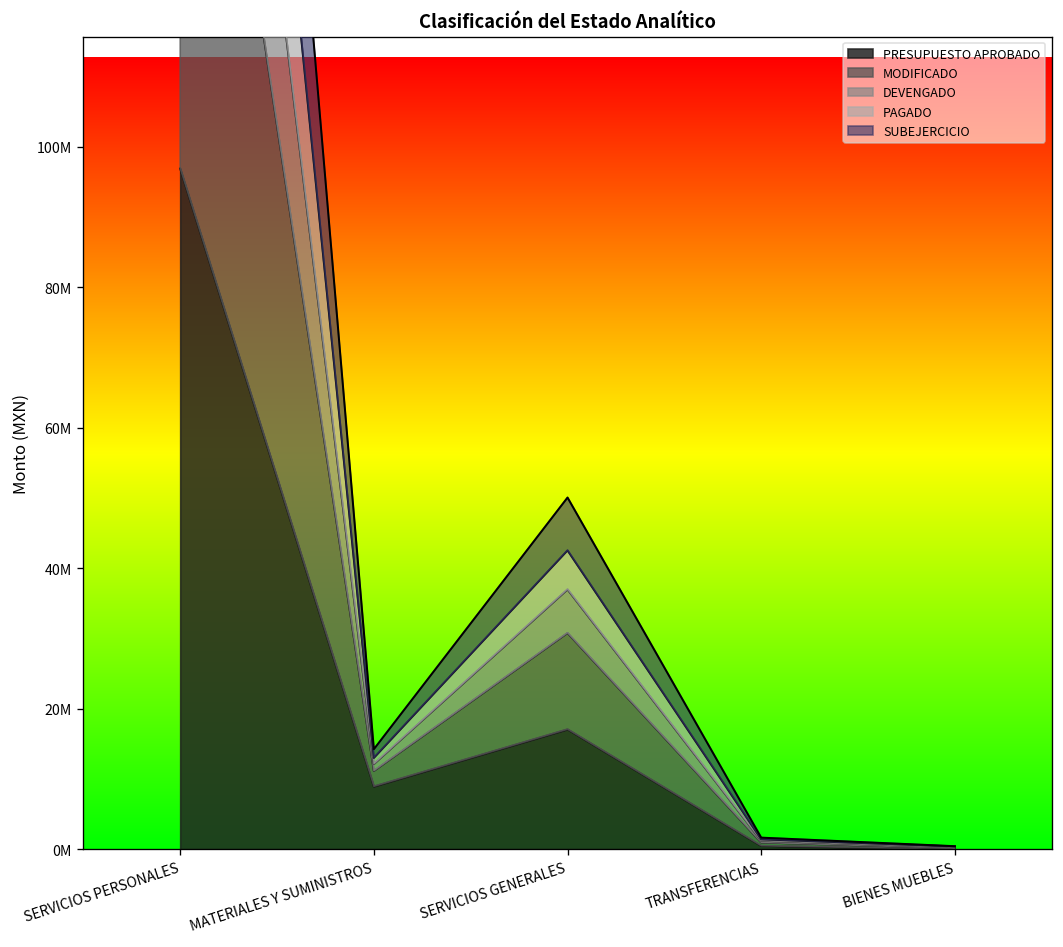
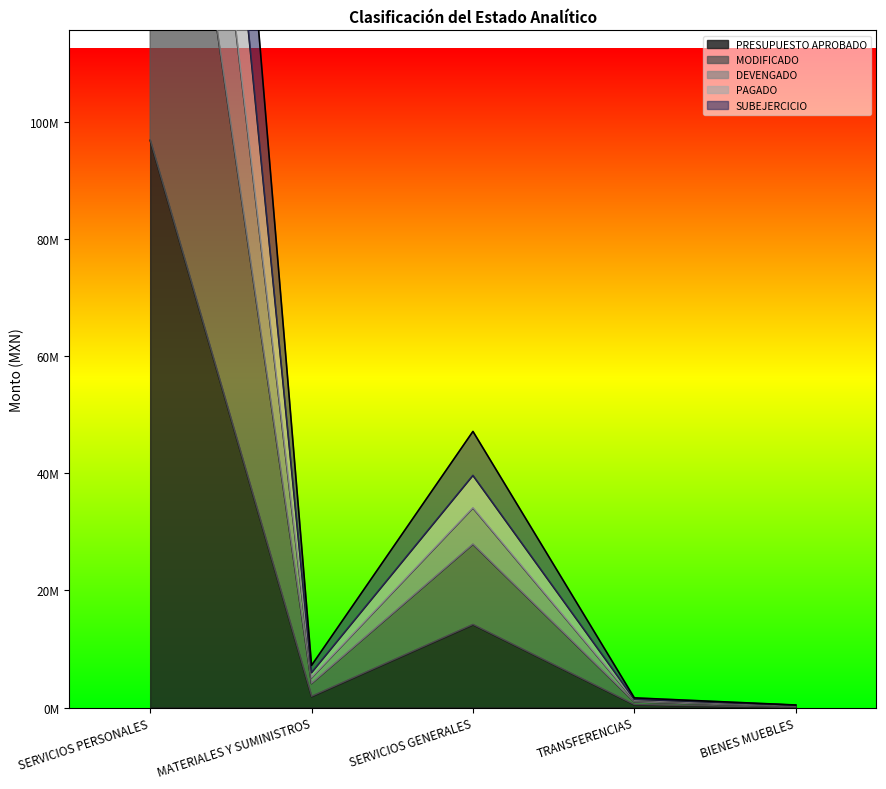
PRESUPUESTO APROBADO, MATERIALES Y SUMINISTROS: 9000000 -> 2000000
PRESUPUESTO APROBADO, SERVICIOS GENERALES: 17000000 -> 14000000
